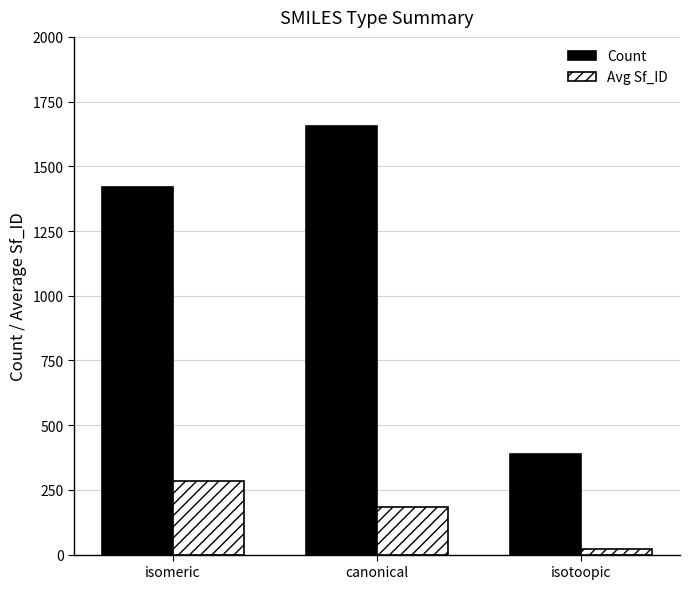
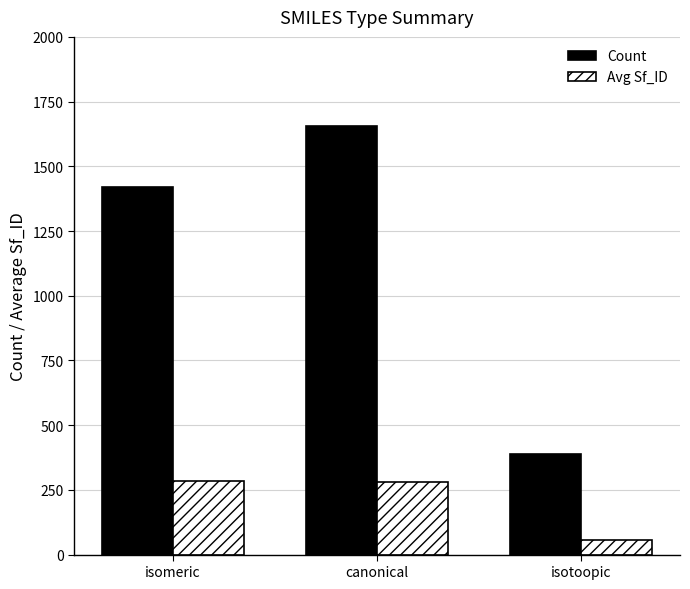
Avg Sf_ID, canonical: 190 -> 280
Avg Sf_ID, isotoopic: 20 -> 60
